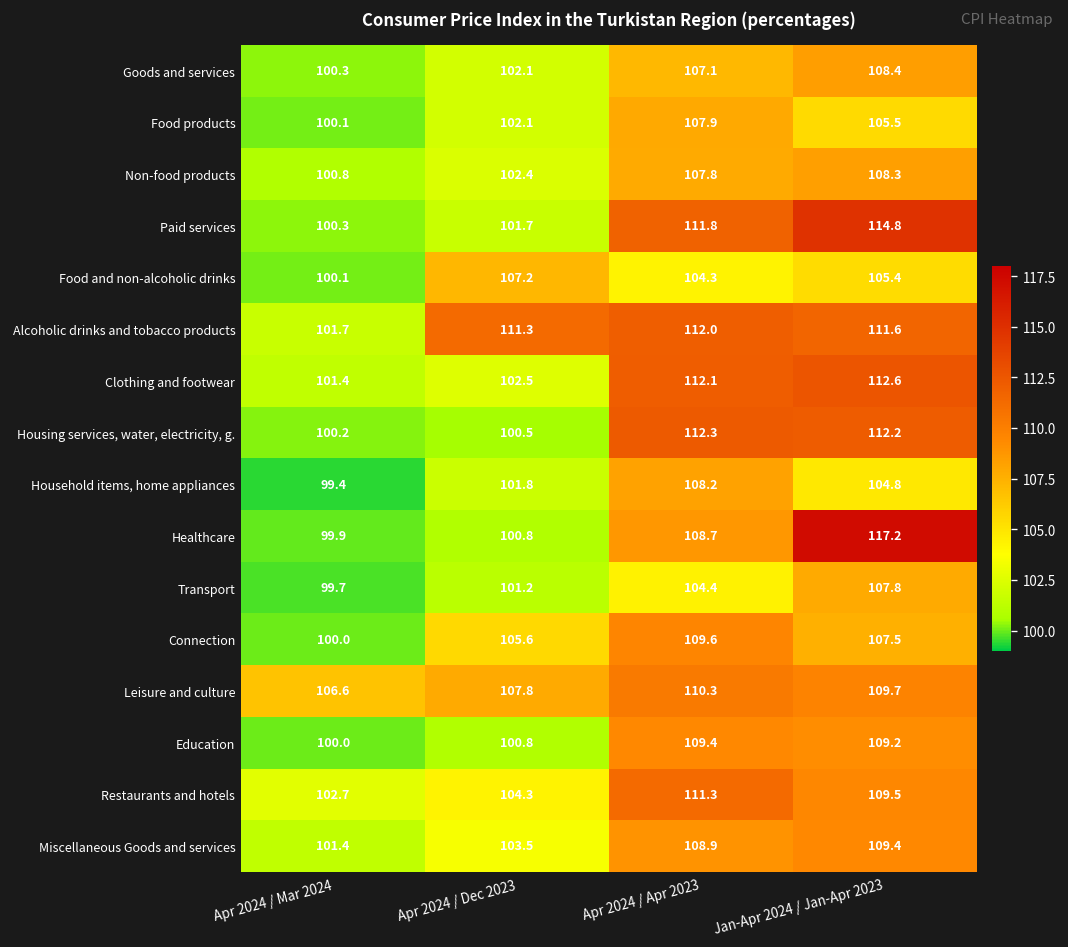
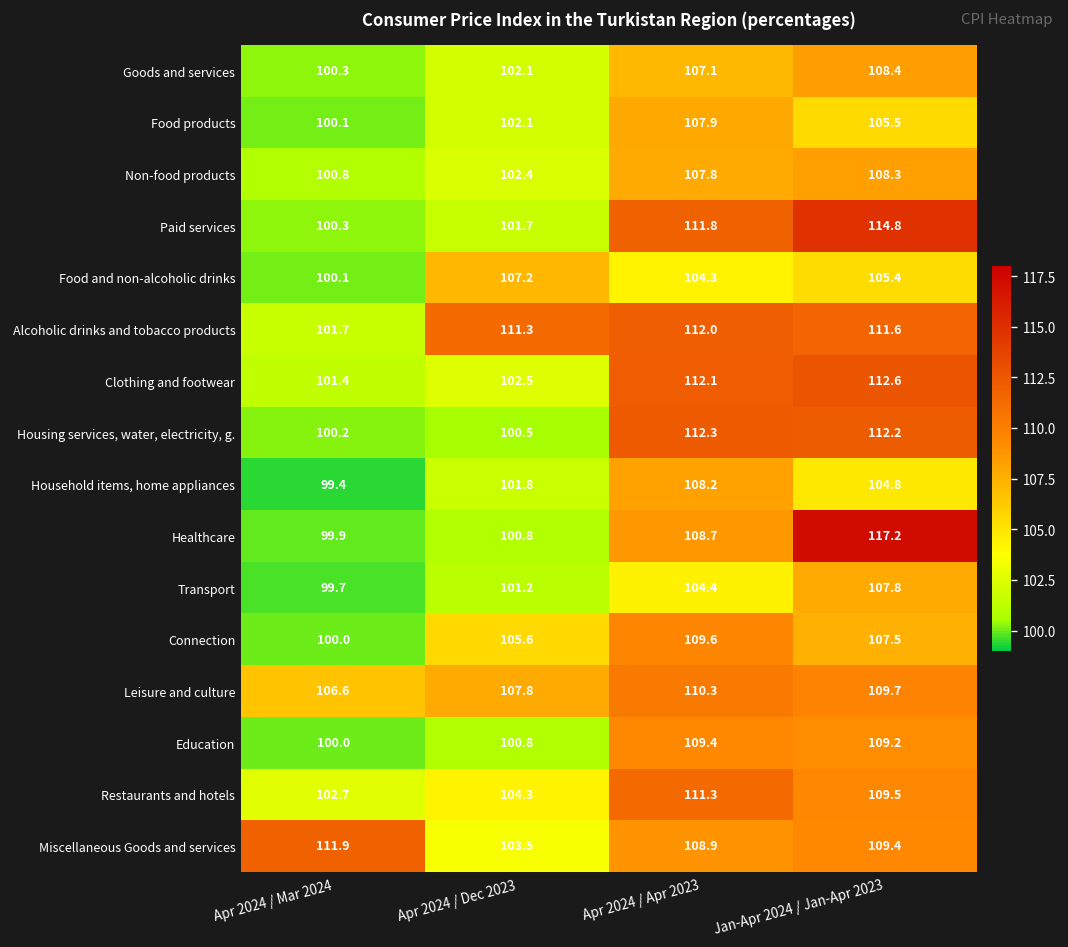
Miscellaneous Goods and services, Apr 2024 / Mar 2024: 101.4 -> 111.9
